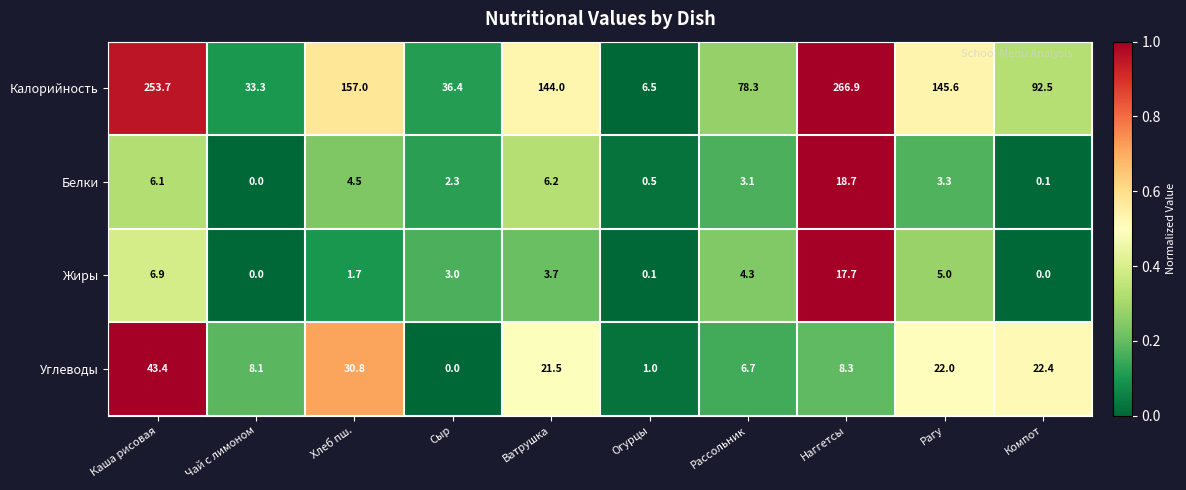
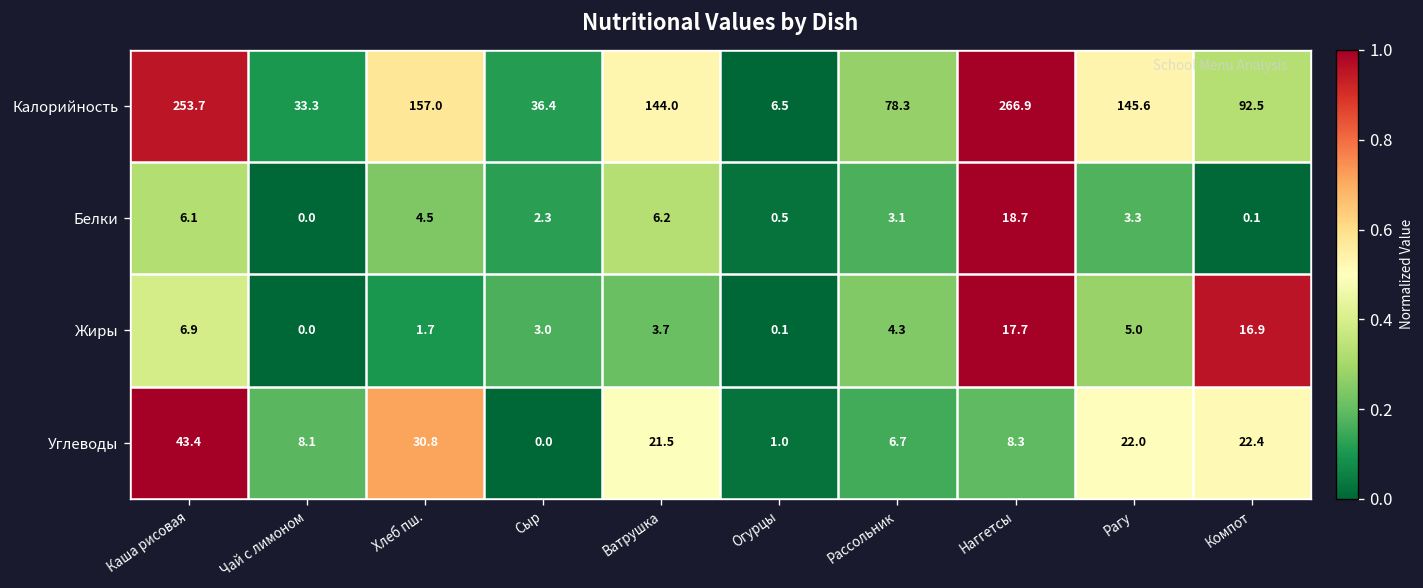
Жиры, Компот: 0.0 -> 16.9
